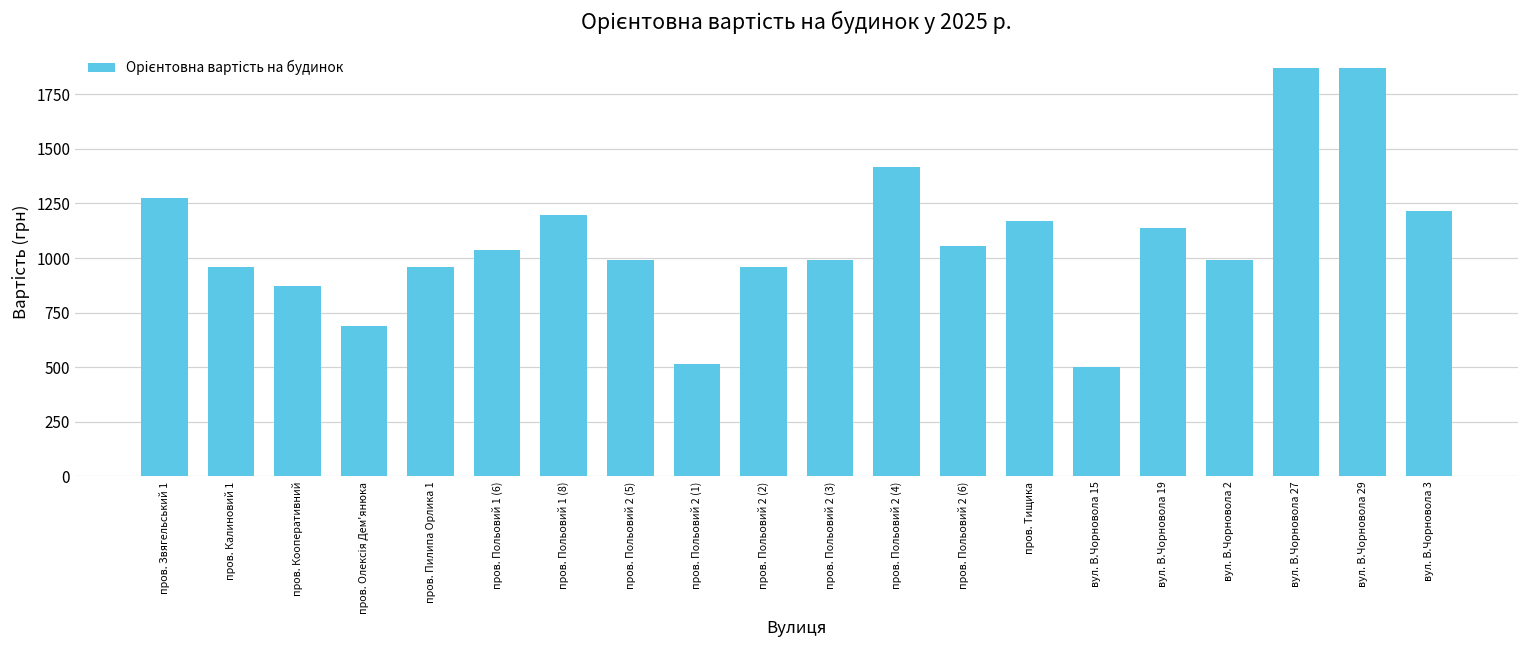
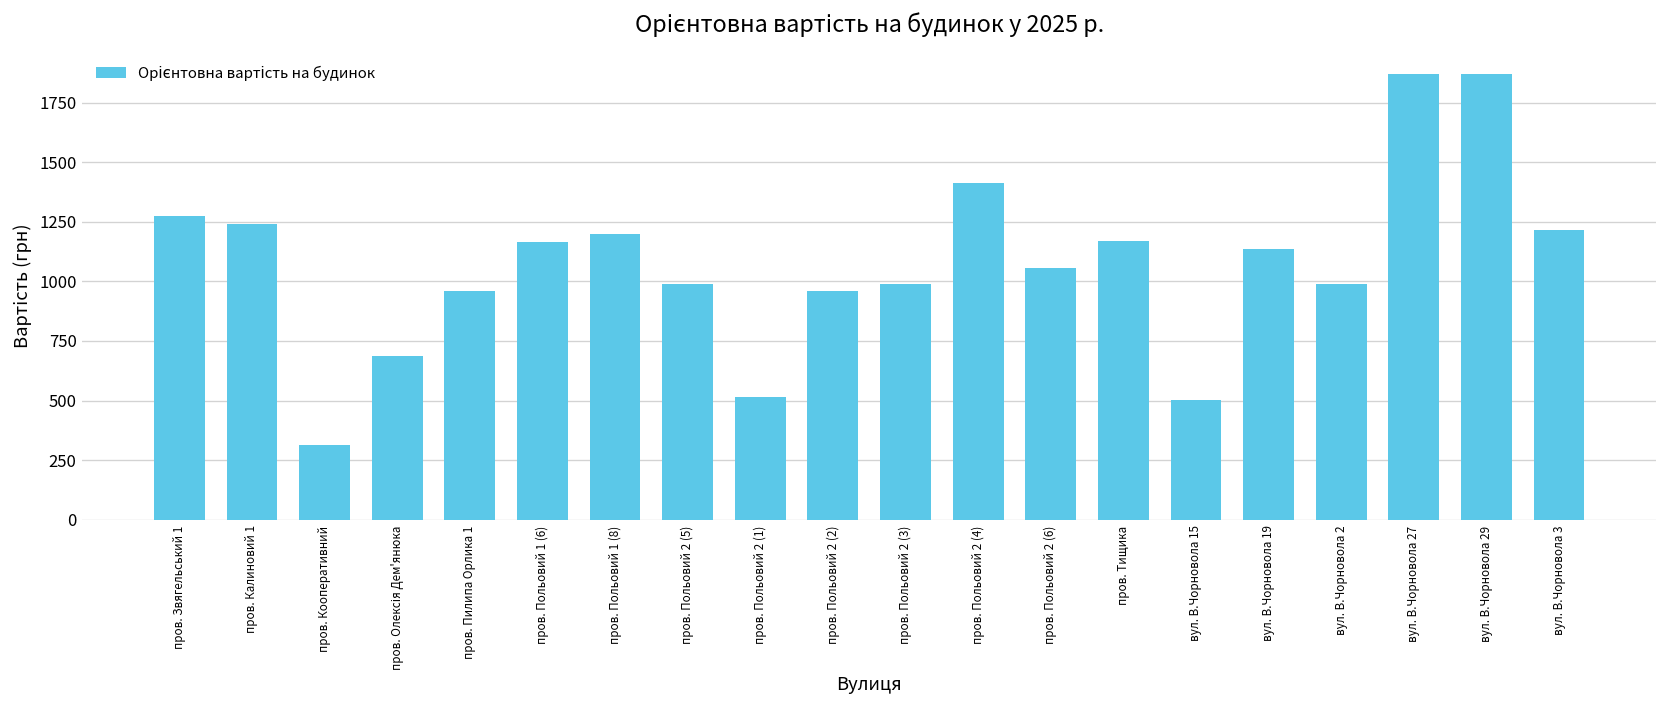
пров. Калиновий 1: 960 -> 1240
пров. Кооперативний: 870 -> 310
пров. Польовий 1 (6): 1040 -> 1170
